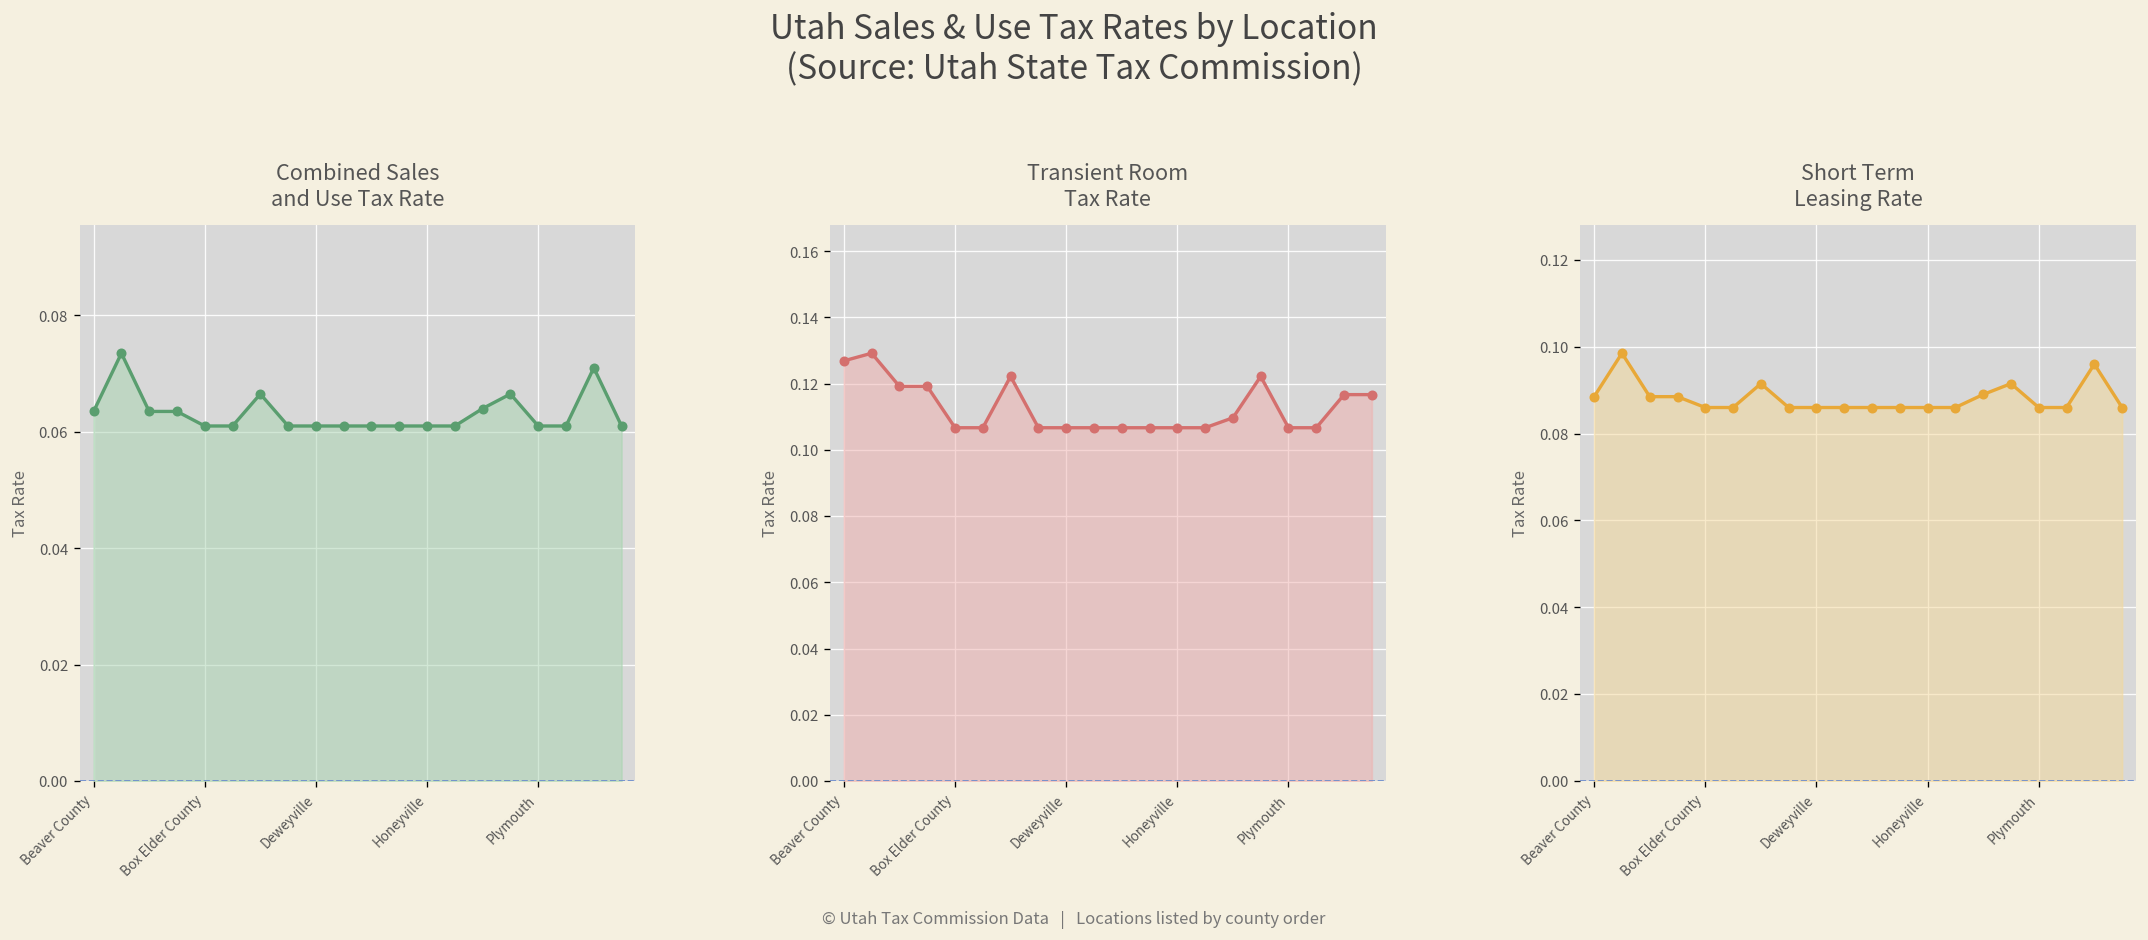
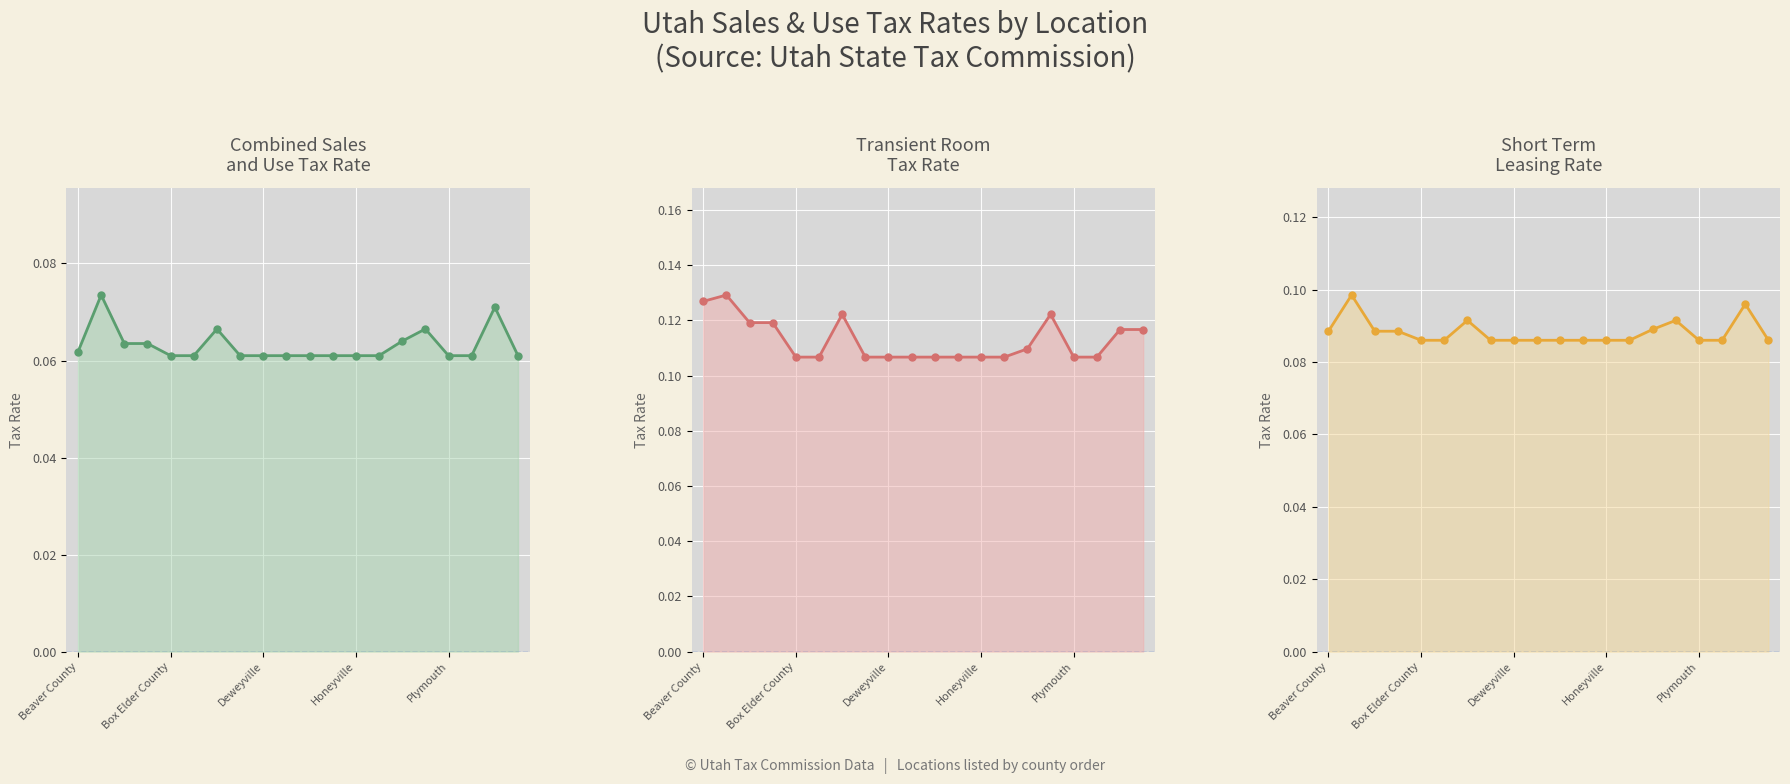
Combined Sales and Use Tax Rate, Beaver County: 0.064 -> 0.062
